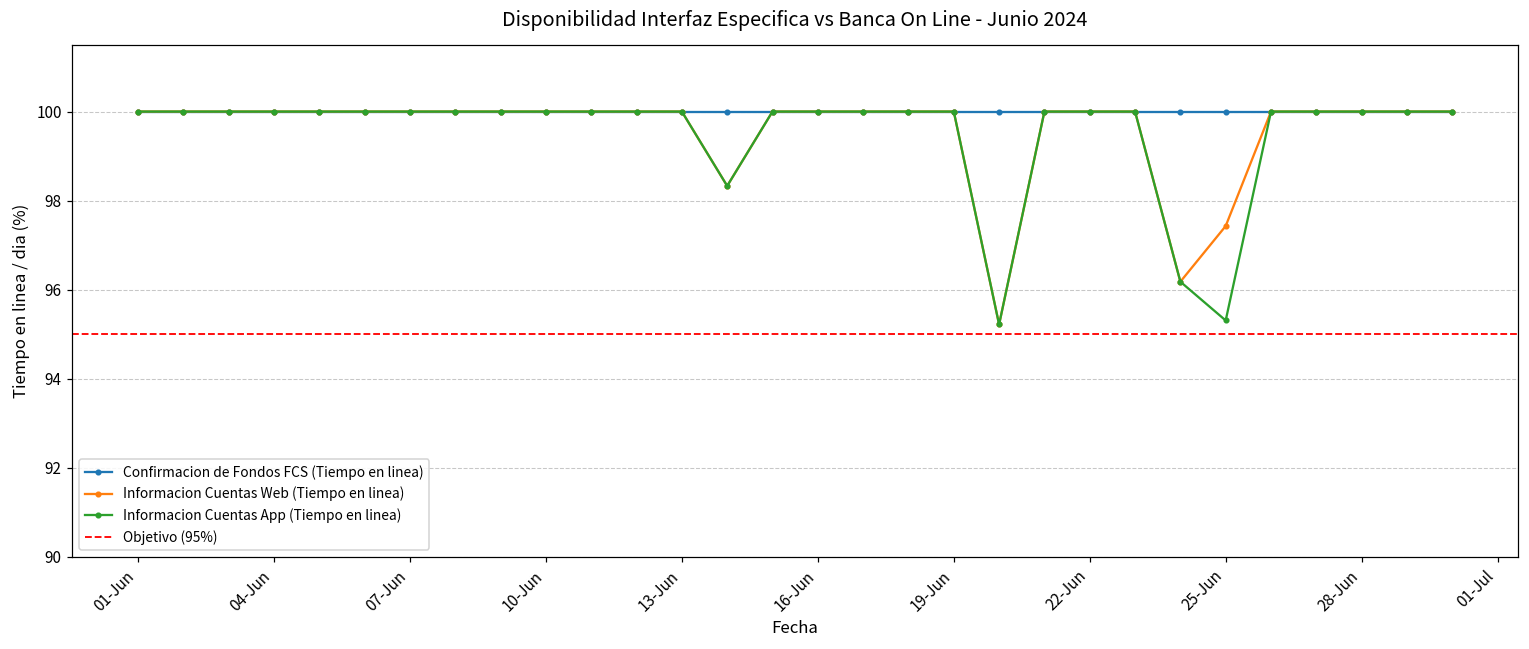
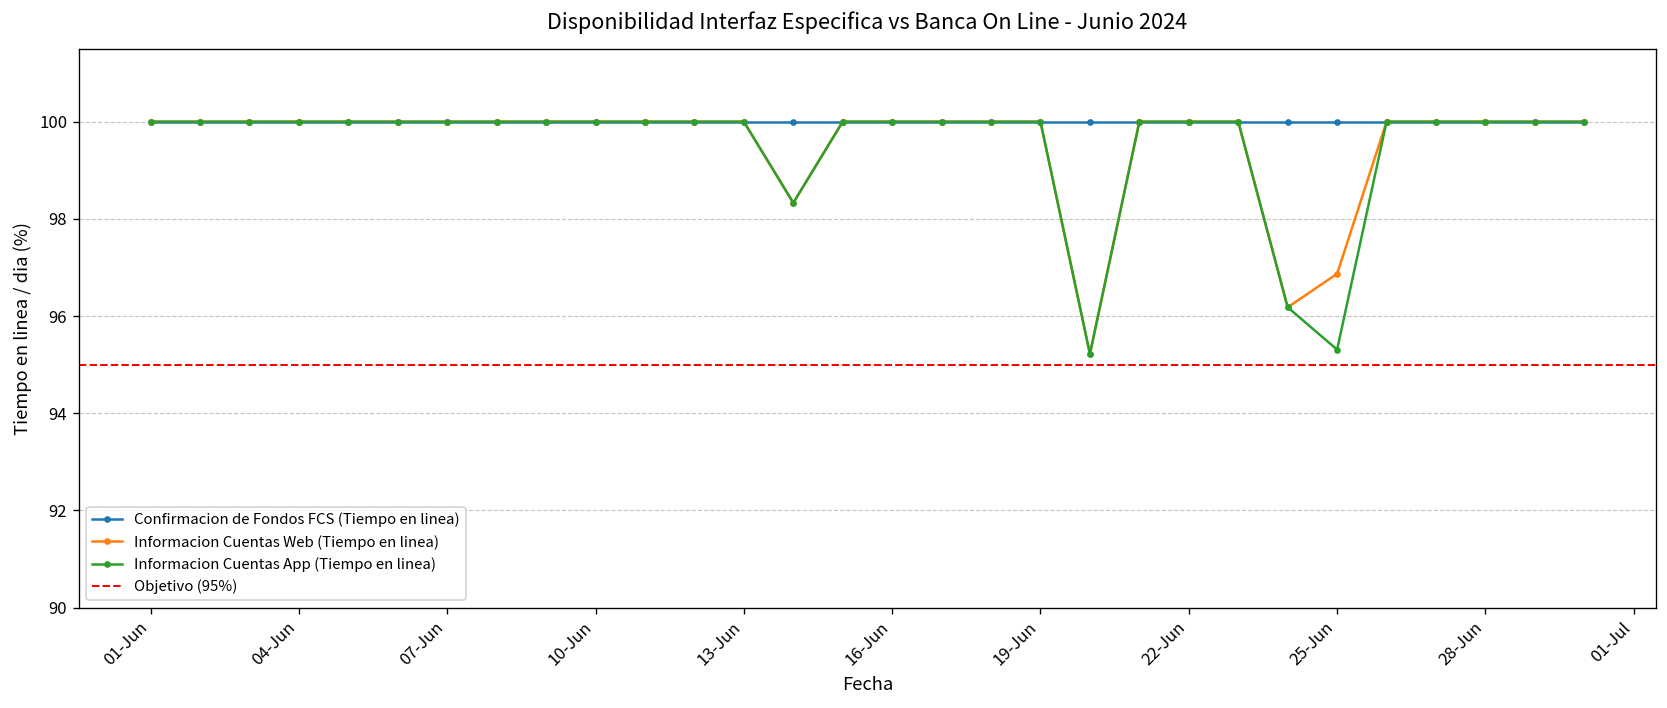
Informacion Cuentas Web (Tiempo en linea), 25-Jun: 97.4 -> 96.9
